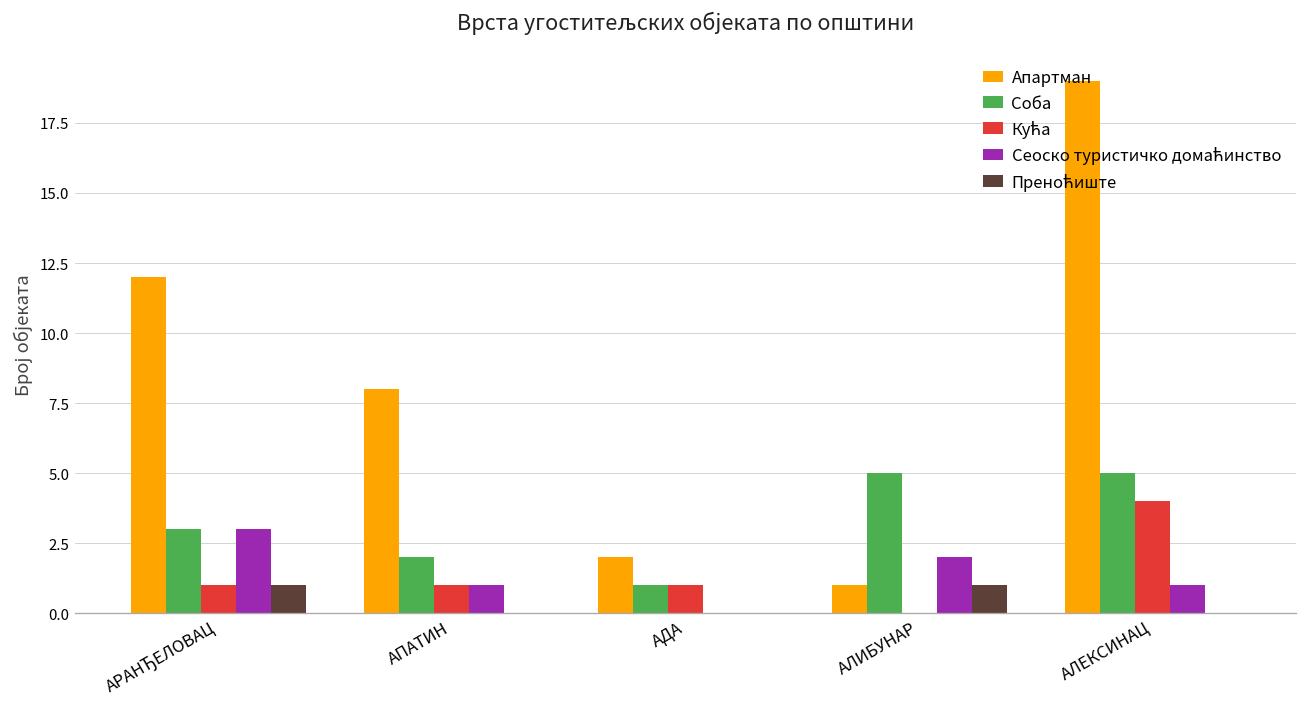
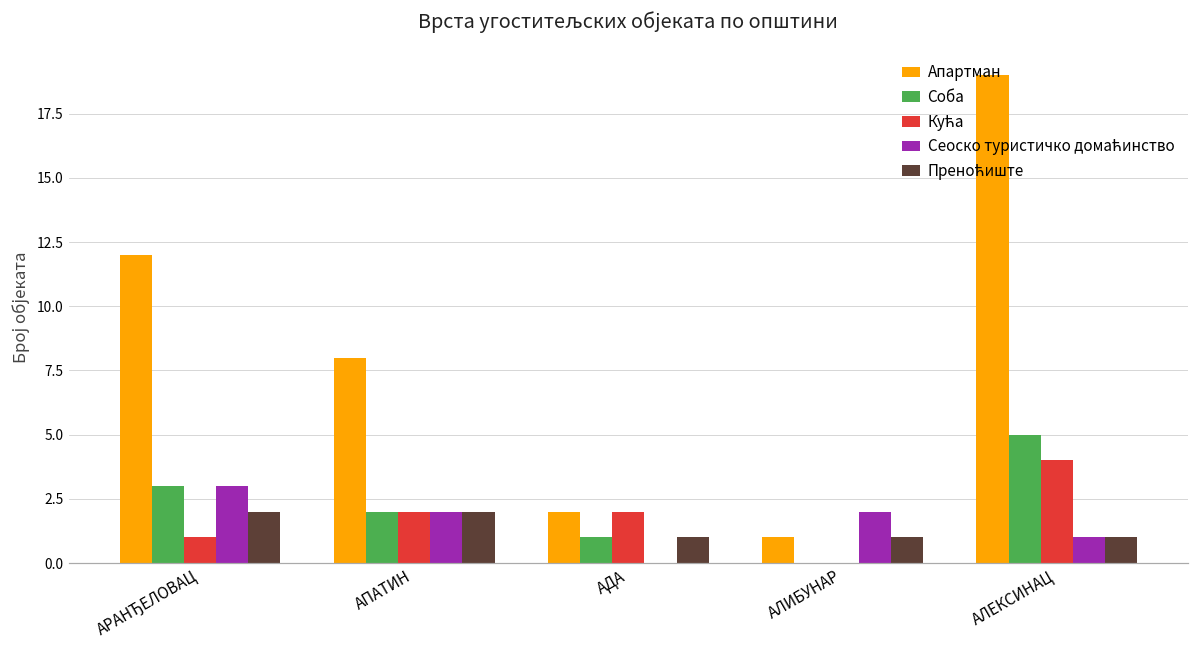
Преноћиштe, АРАНЂЕЛОВАЦ: 1 -> 2
Кућа, АПАТИН: 1 -> 2
Сеоско туристичко домаћинство, АПАТИН: 1 -> 2
Преноћиштe, АПАТИН: 0 -> 2
Кућа, АДА: 1 -> 2
Преноћиштe, АДА: 0 -> 1
Соба, АЛИБУНАР: 5 -> 0
Преноћиштe, АЛЕКСИНАЦ: 0 -> 1
